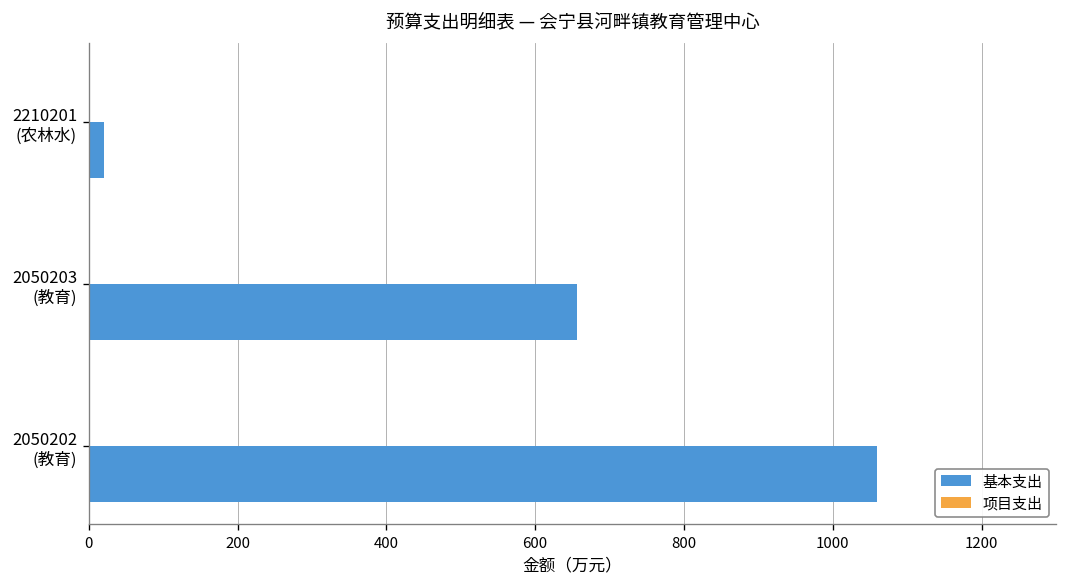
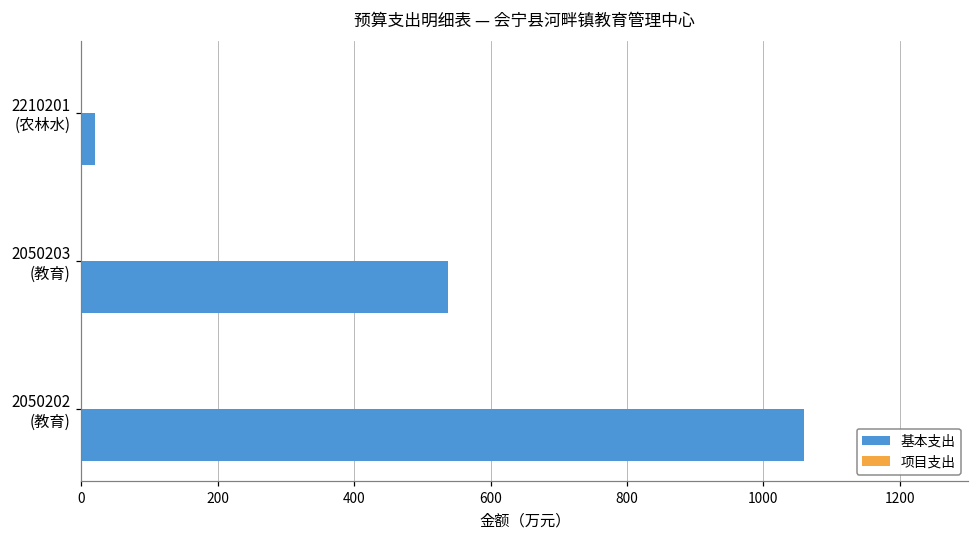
基本支出, 2050203 (教育): 660 -> 540
